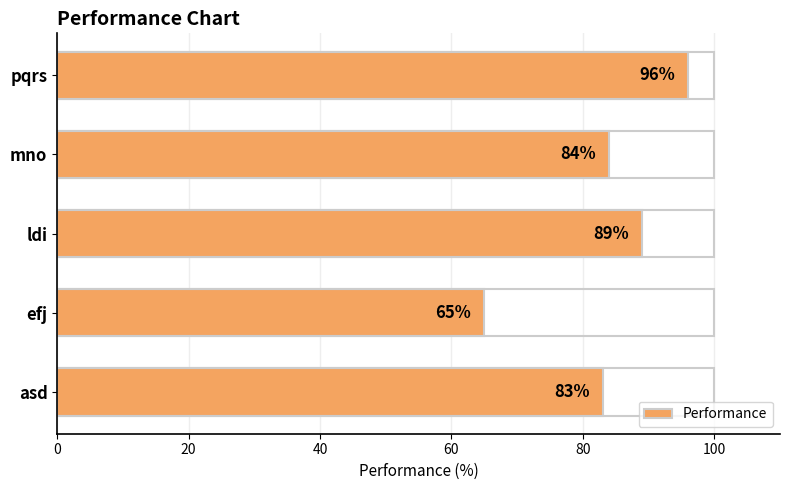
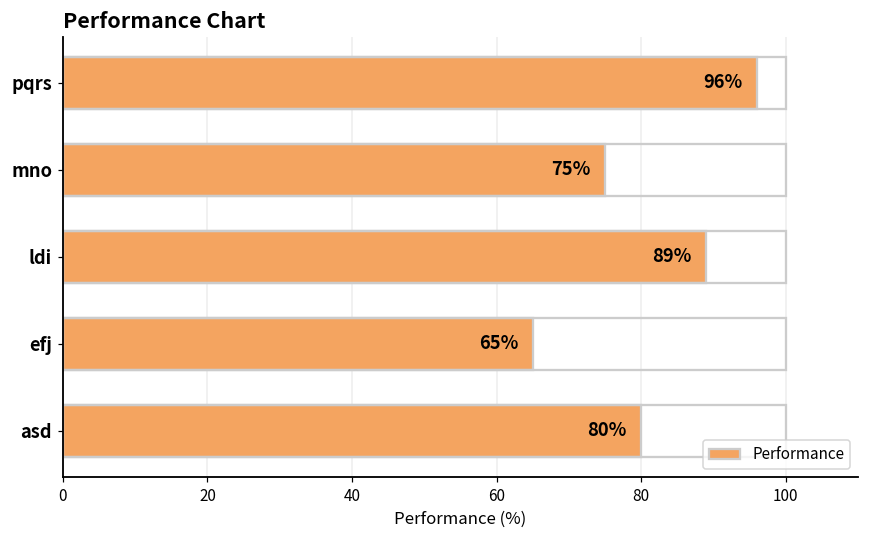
mno: 84% -> 75%
asd: 83% -> 80%
